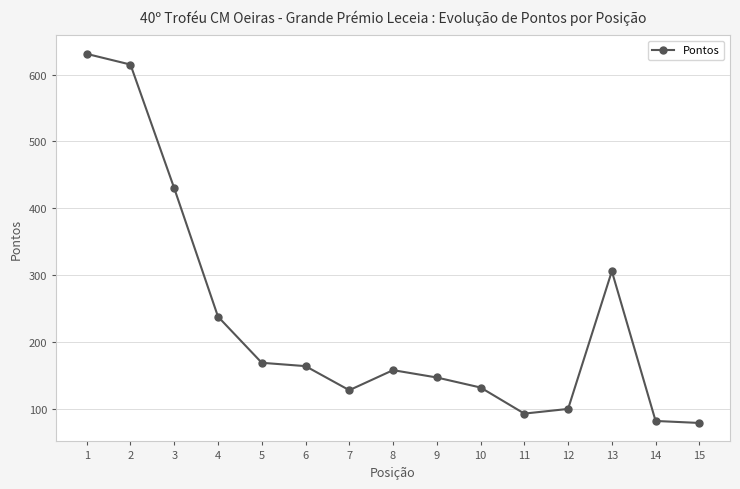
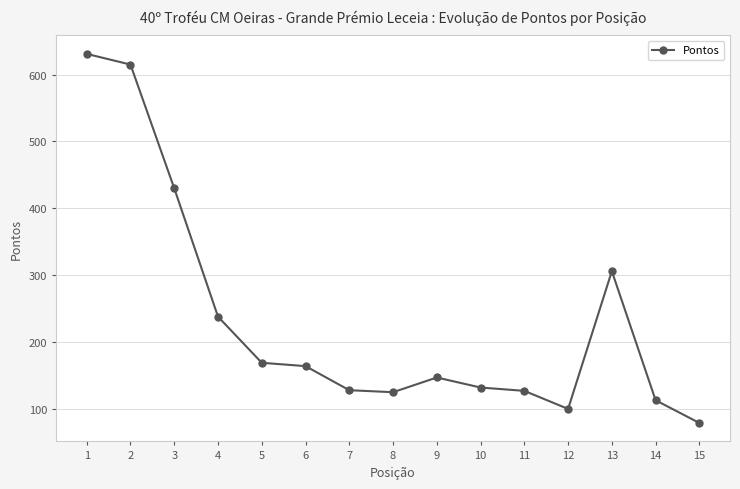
8: 160 -> 130
11: 90 -> 130
14: 80 -> 110
